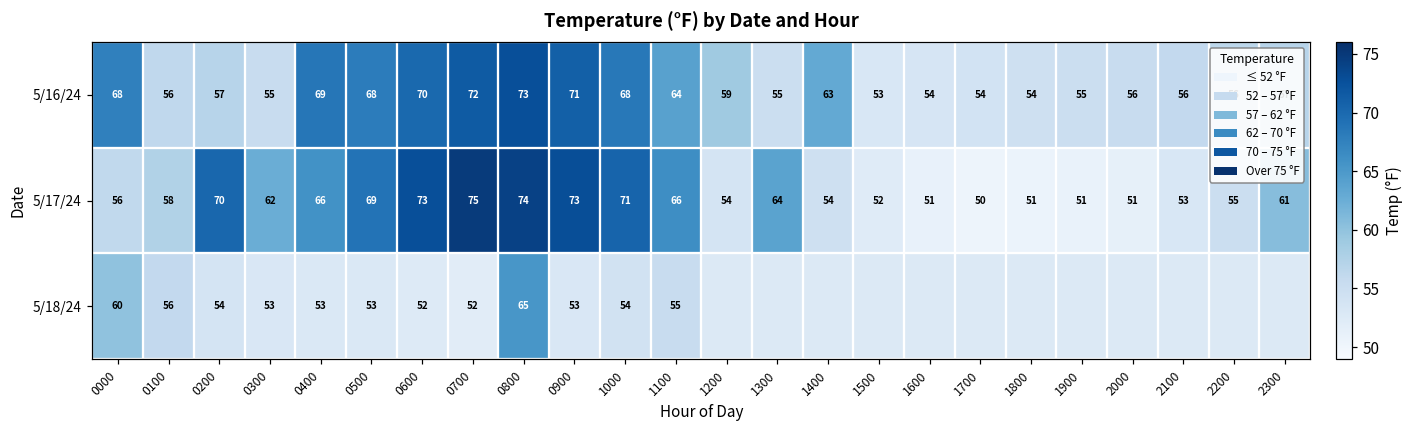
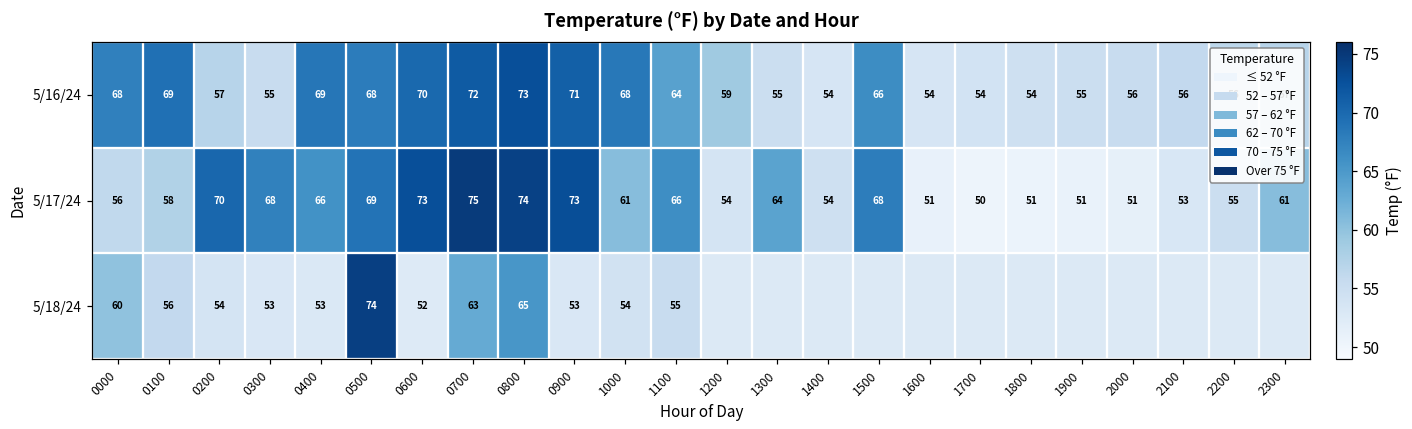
5/16/24, 0100: 56 -> 69
5/16/24, 1400: 63 -> 54
5/16/24, 1500: 53 -> 66
5/17/24, 0300: 62 -> 68
5/17/24, 1000: 71 -> 61
5/17/24, 1500: 52 -> 68
5/18/24, 0500: 53 -> 74
5/18/24, 0700: 52 -> 63
